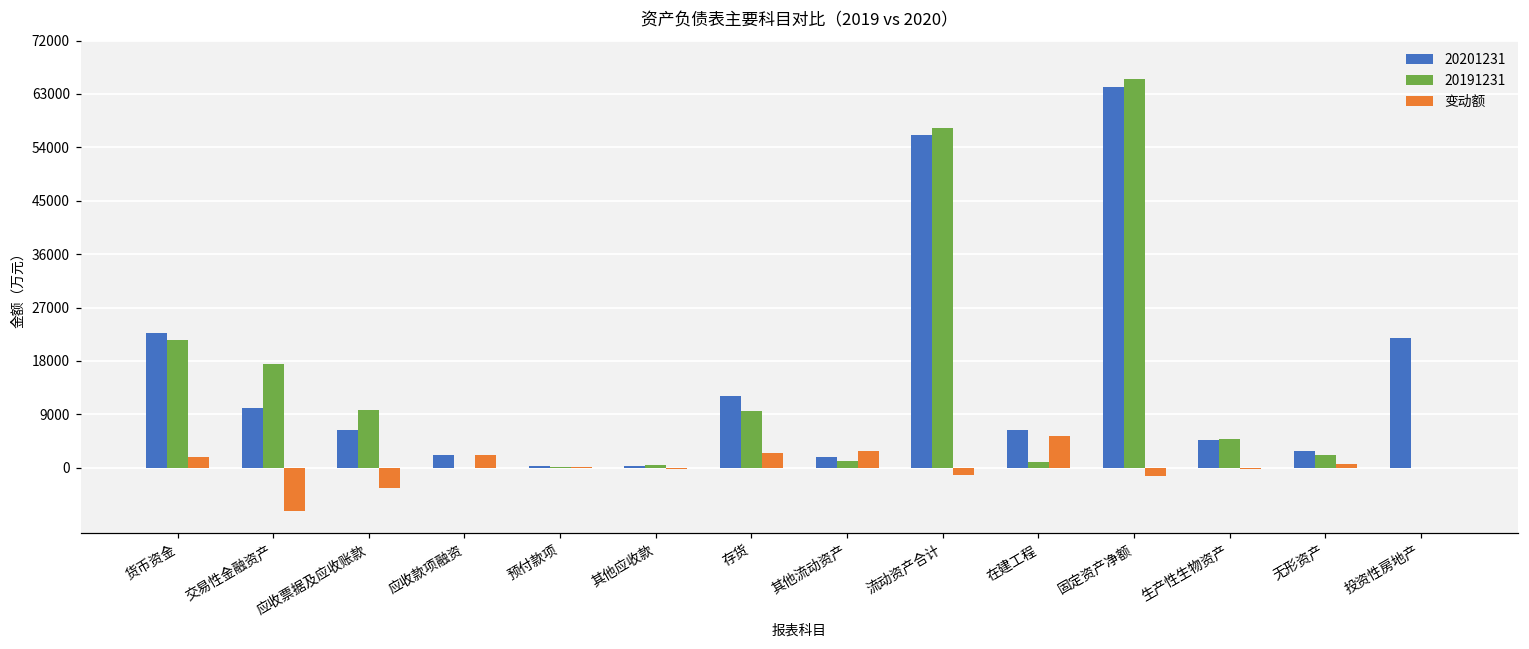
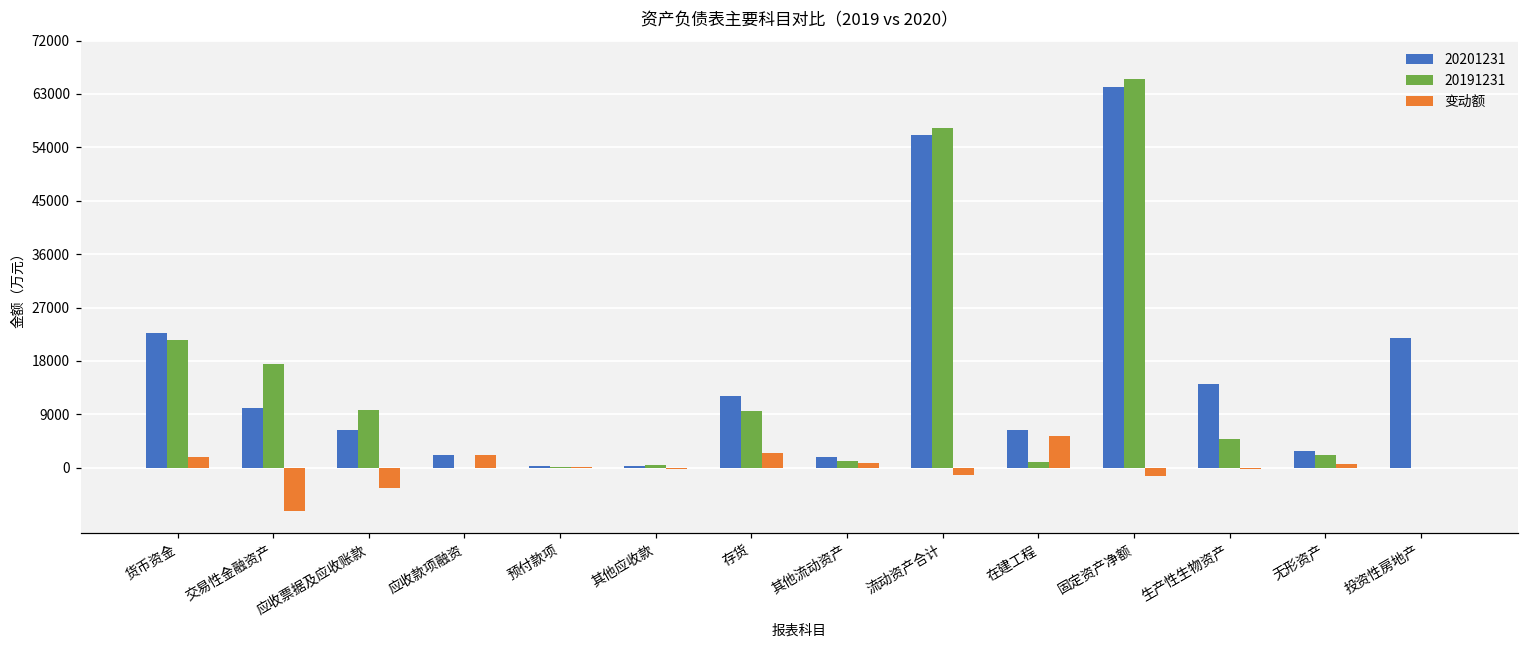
变动额, 其他流动资产: 3000 -> 1000
20201231, 生产性生物资产: 5000 -> 14000
